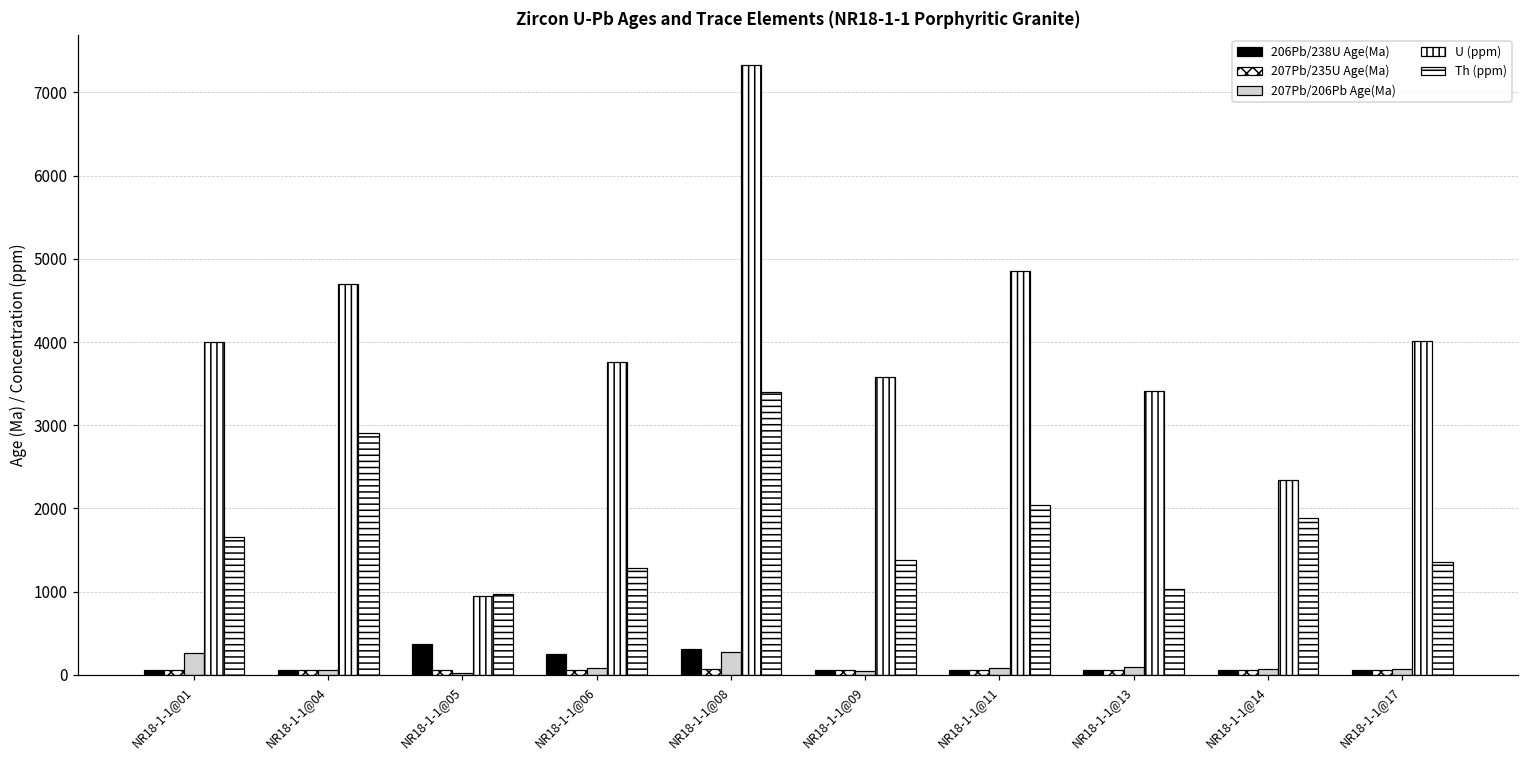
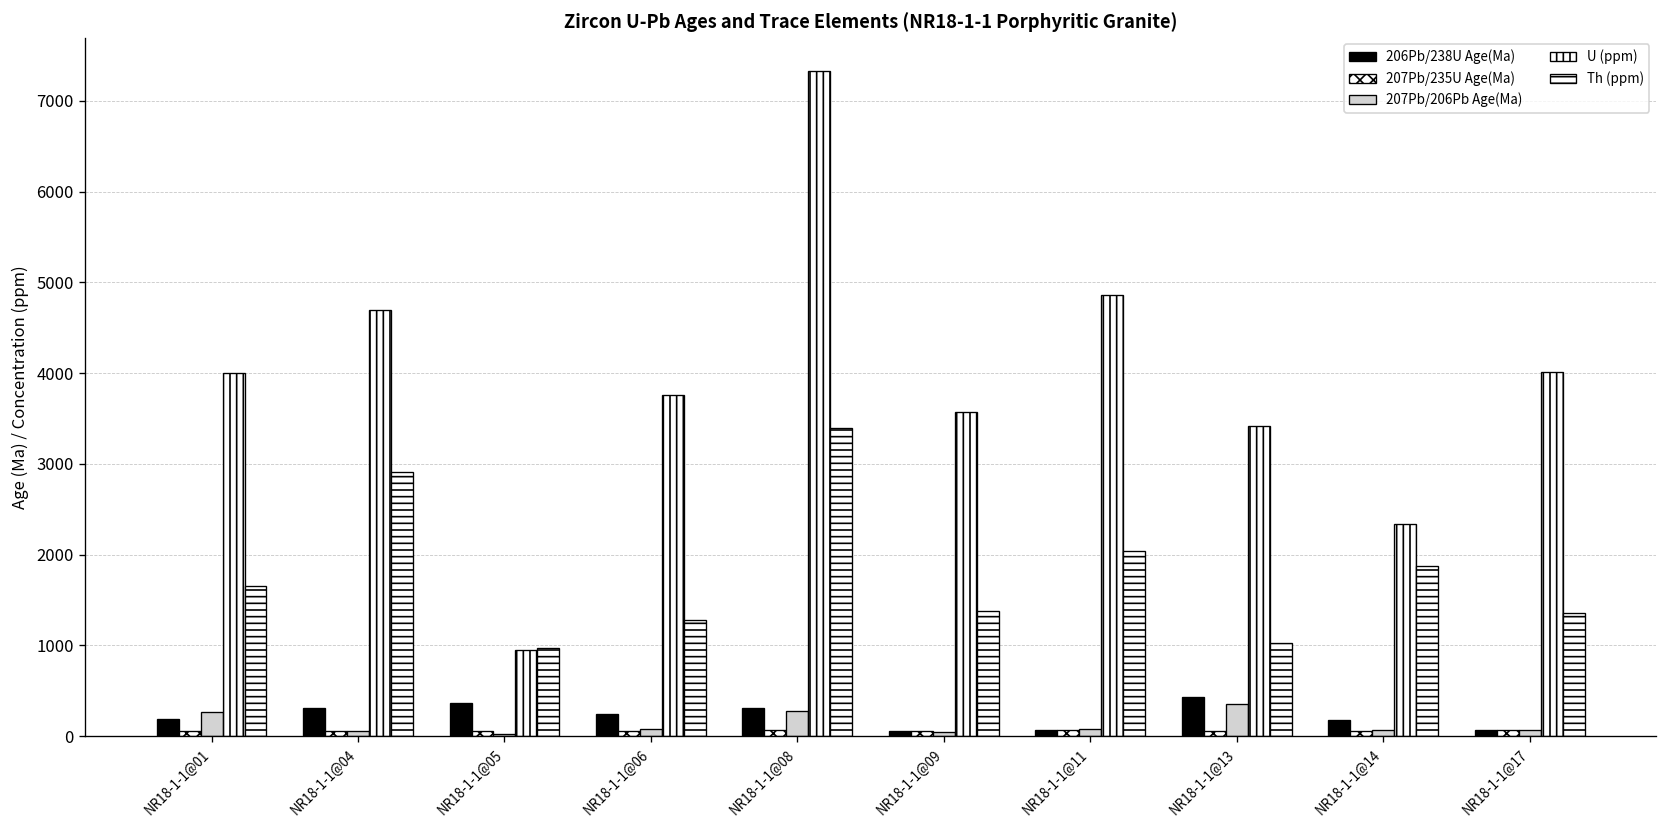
206Pb/238U Age(Ma), NR18-1-1@01: 100 -> 200
206Pb/238U Age(Ma), NR18-1-1@04: 100 -> 300
206Pb/238U Age(Ma), NR18-1-1@13: 100 -> 400
207Pb/206Pb Age(Ma), NR18-1-1@13: 100 -> 400
206Pb/238U Age(Ma), NR18-1-1@14: 100 -> 200
